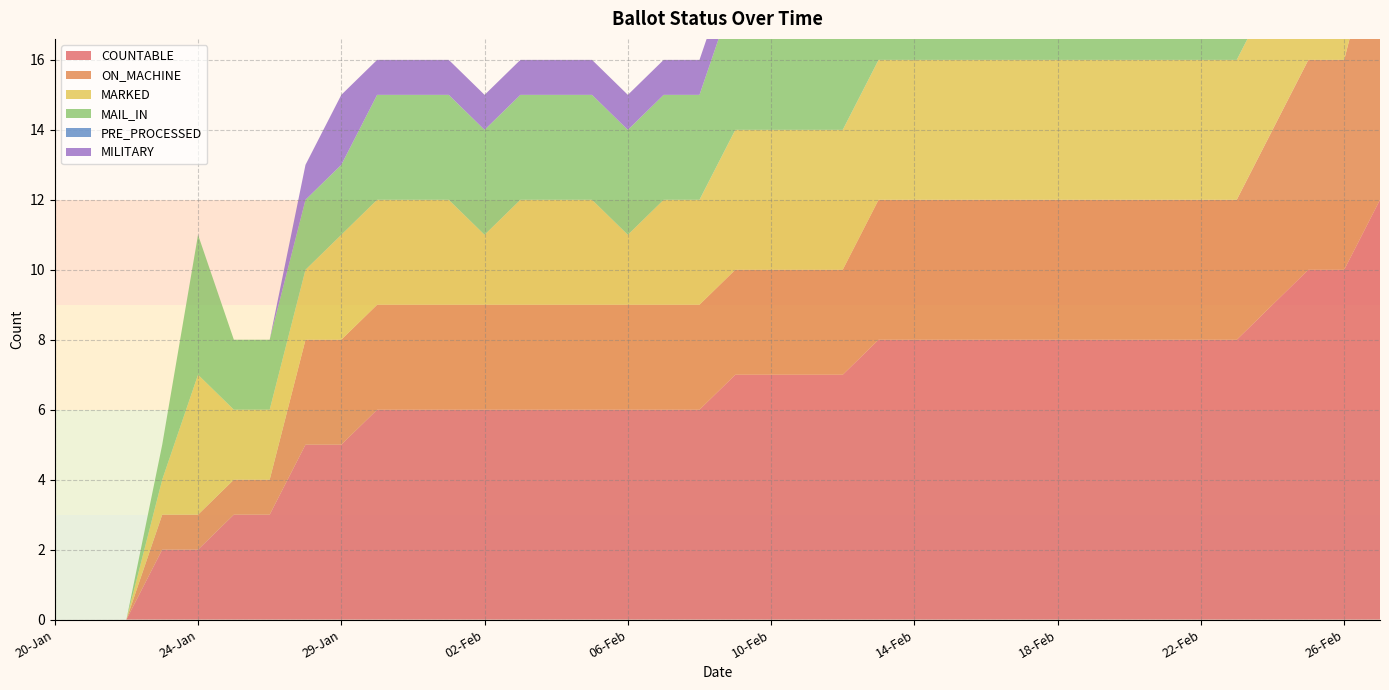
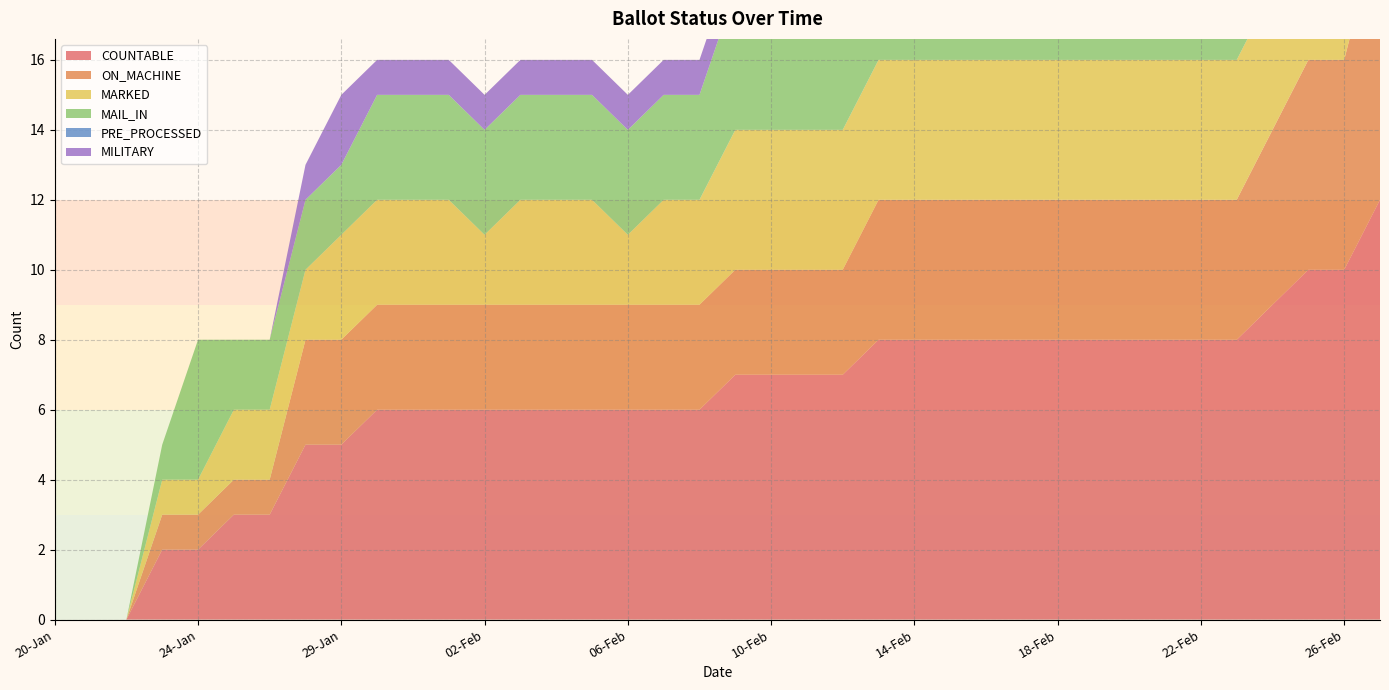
MARKED, 24-Jan: 4 -> 1
